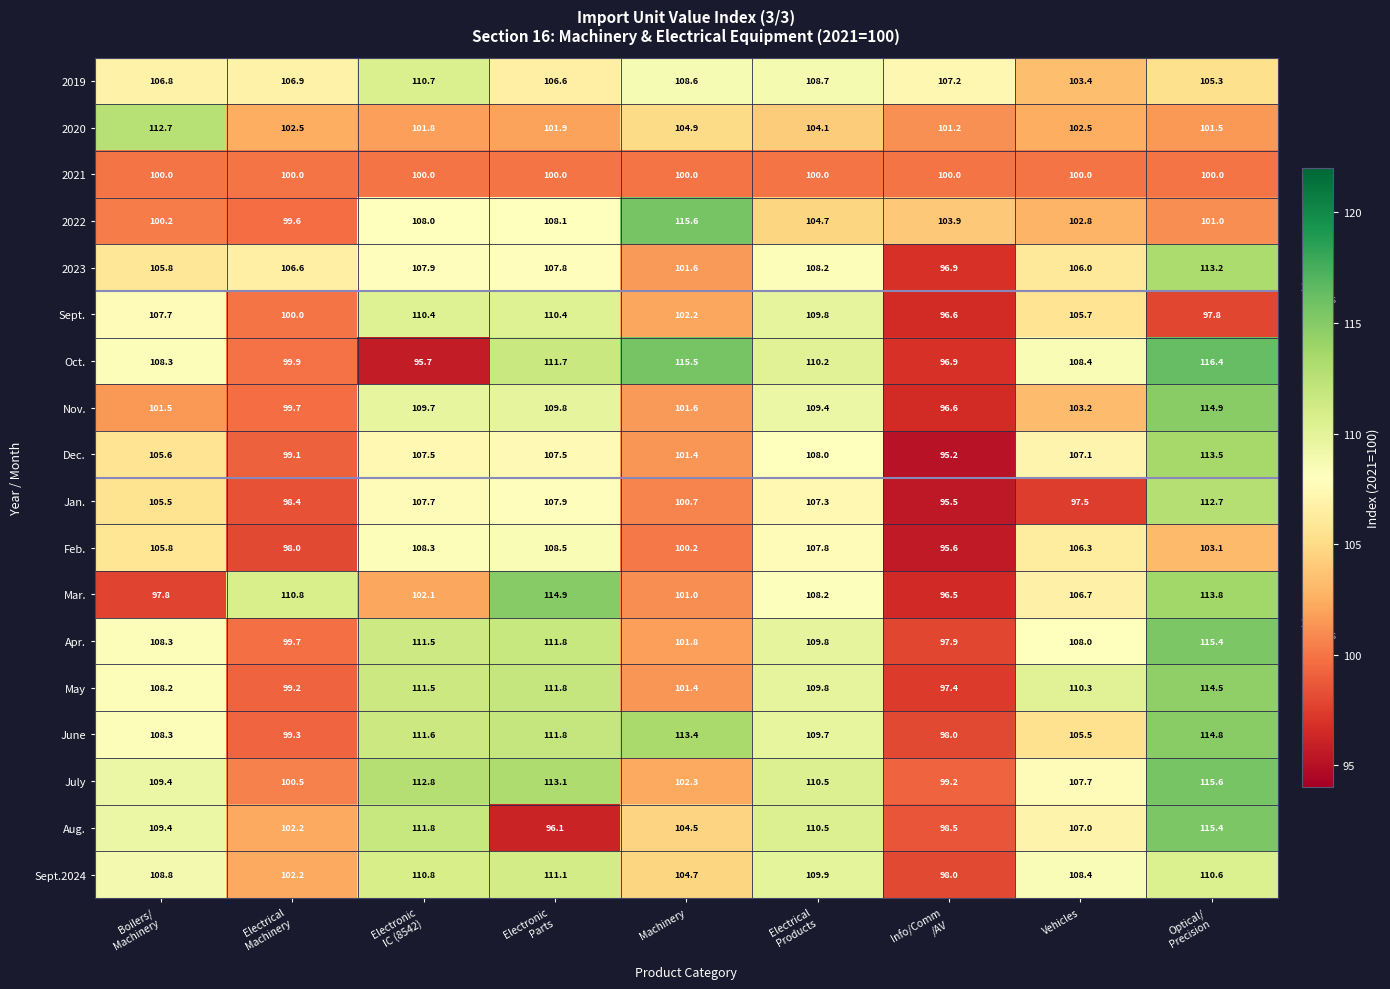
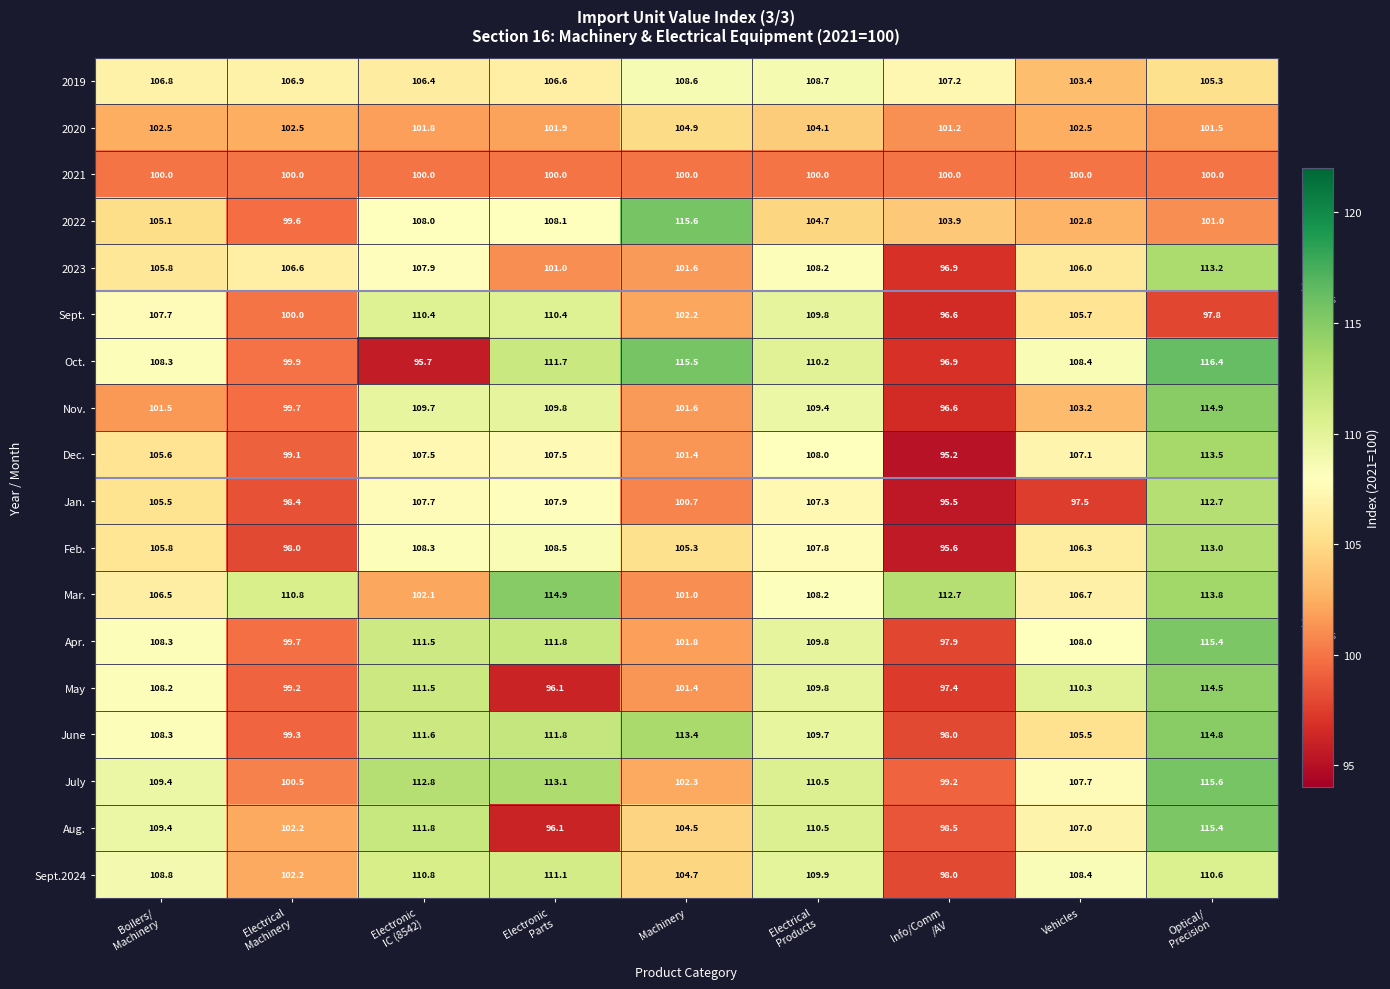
2019, Electronic IC (8542): 110.7 -> 106.4
2020, Boilers/ Machinery: 112.7 -> 102.5
2022, Boilers/ Machinery: 100.2 -> 105.1
2023, Electronic Parts: 107.8 -> 101.0
Feb., Machinery: 100.2 -> 105.3
Feb., Optical/ Precision: 103.1 -> 113.0
Mar., Boilers/ Machinery: 97.8 -> 106.5
Mar., Info/Comm /AV: 96.5 -> 112.7
May, Electronic Parts: 111.8 -> 96.1
